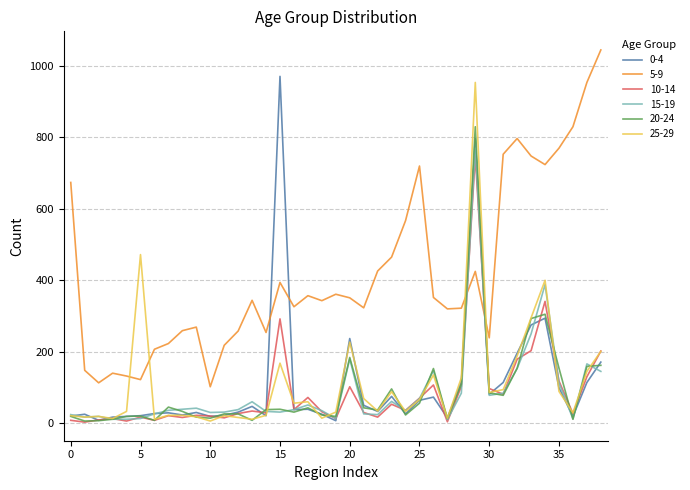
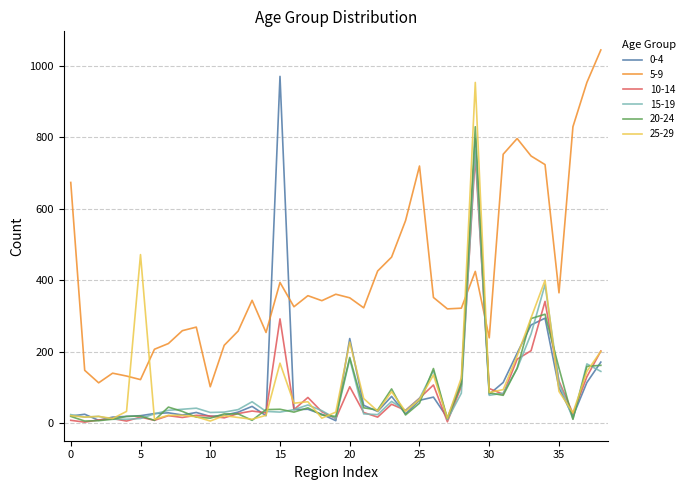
5-9, 35: 770 -> 370
